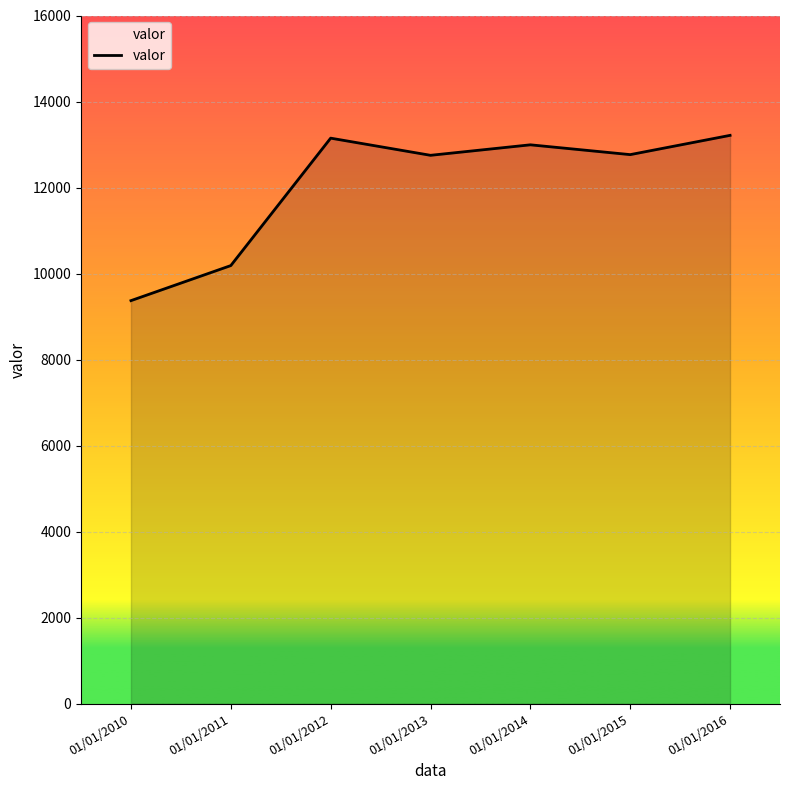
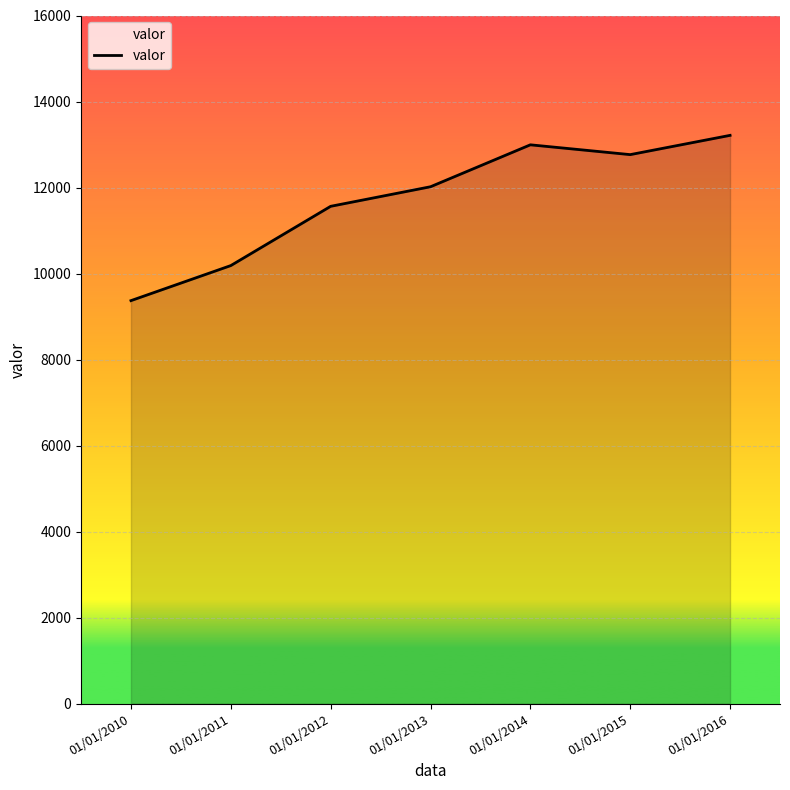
01/01/2012: 13100 -> 11600
01/01/2013: 12700 -> 12000
